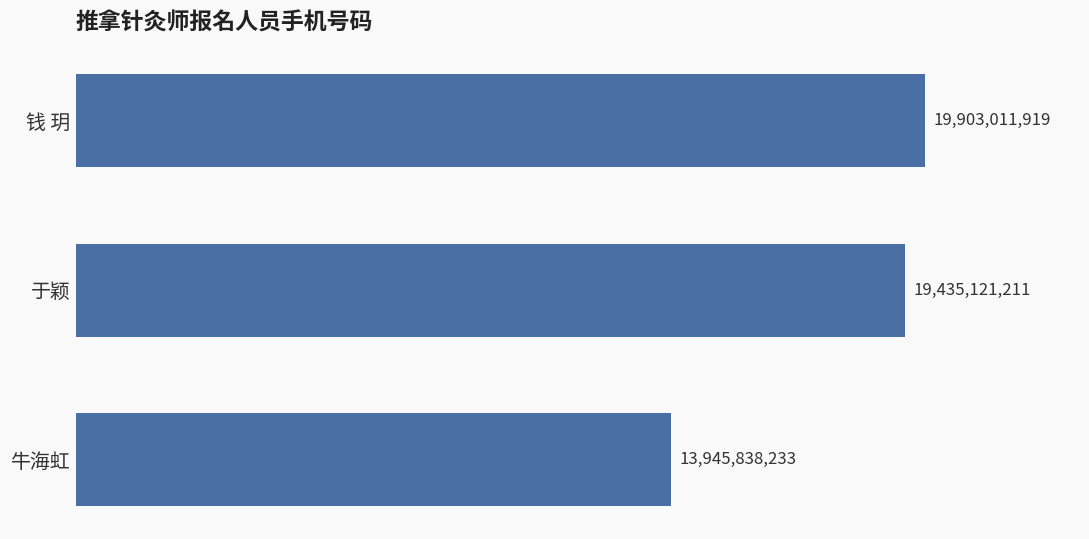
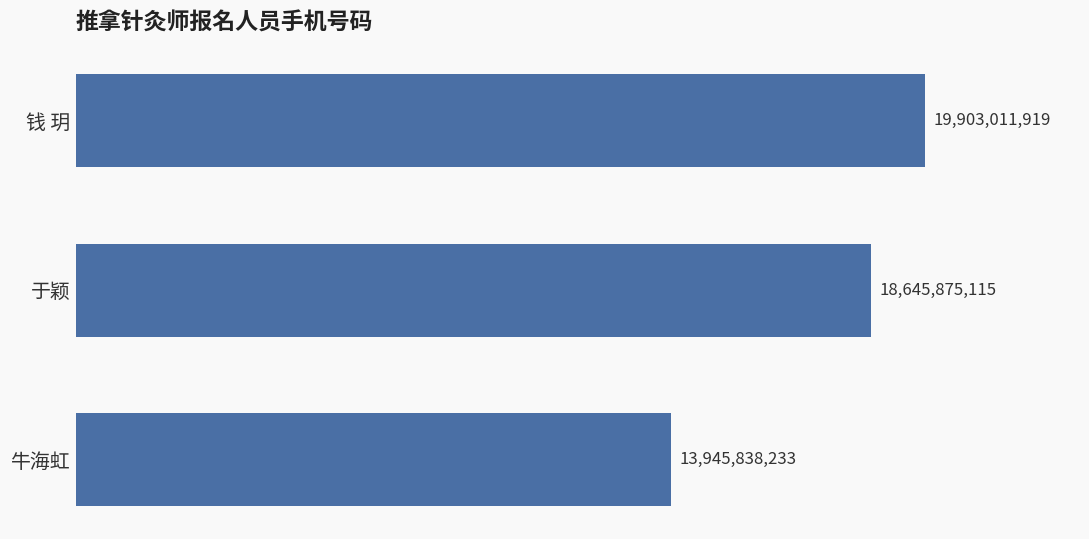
于颖: 19,435,121,211 -> 18,645,875,115
